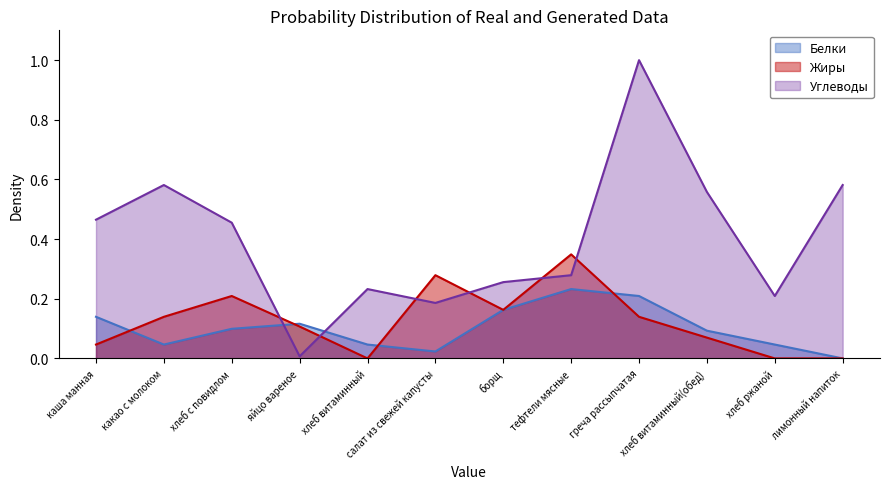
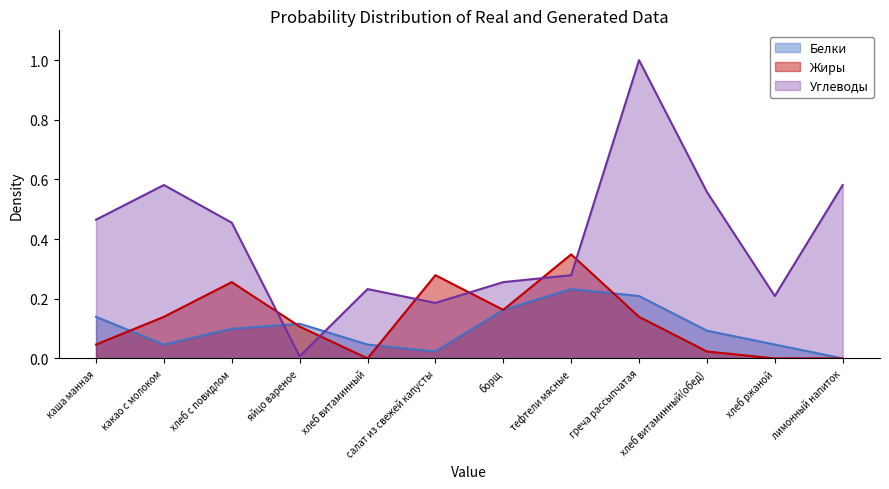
Жиры, хлеб с повидлом: 0.21 -> 0.26
Жиры, хлеб витаминный(обед): 0.07 -> 0.02
